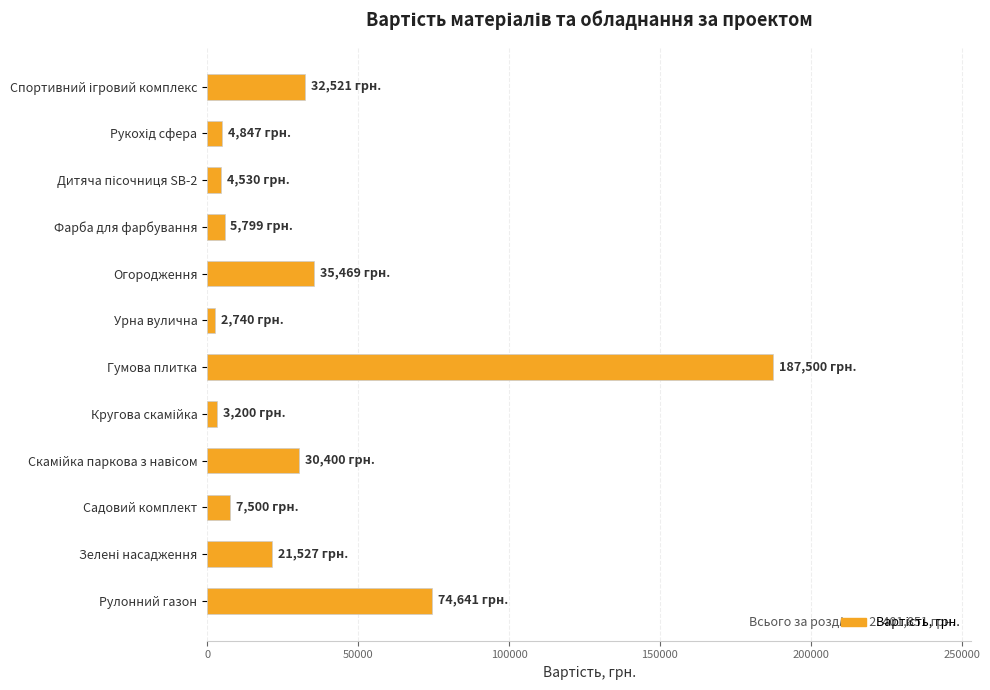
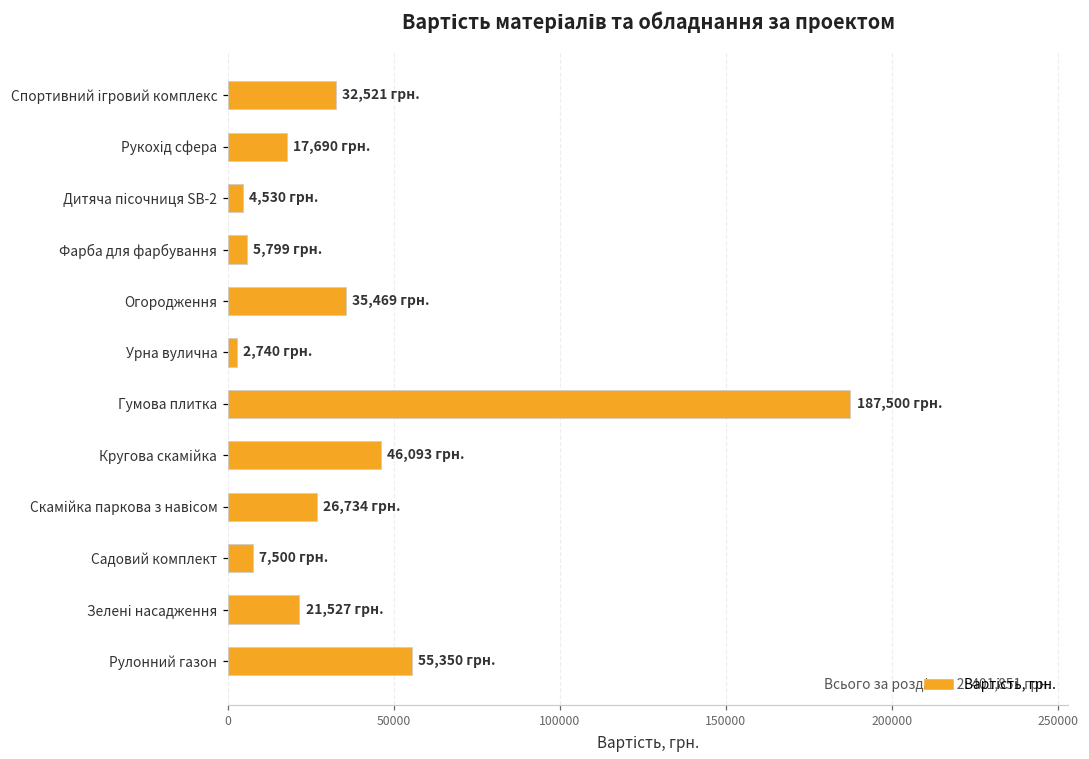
Рукохід сфера: 4,847 -> 17,690
Кругова скамійка: 3,200 -> 46,093
Скамійка паркова з навісом: 30,400 -> 26,734
Рулонний газон: 74,641 -> 55,350
